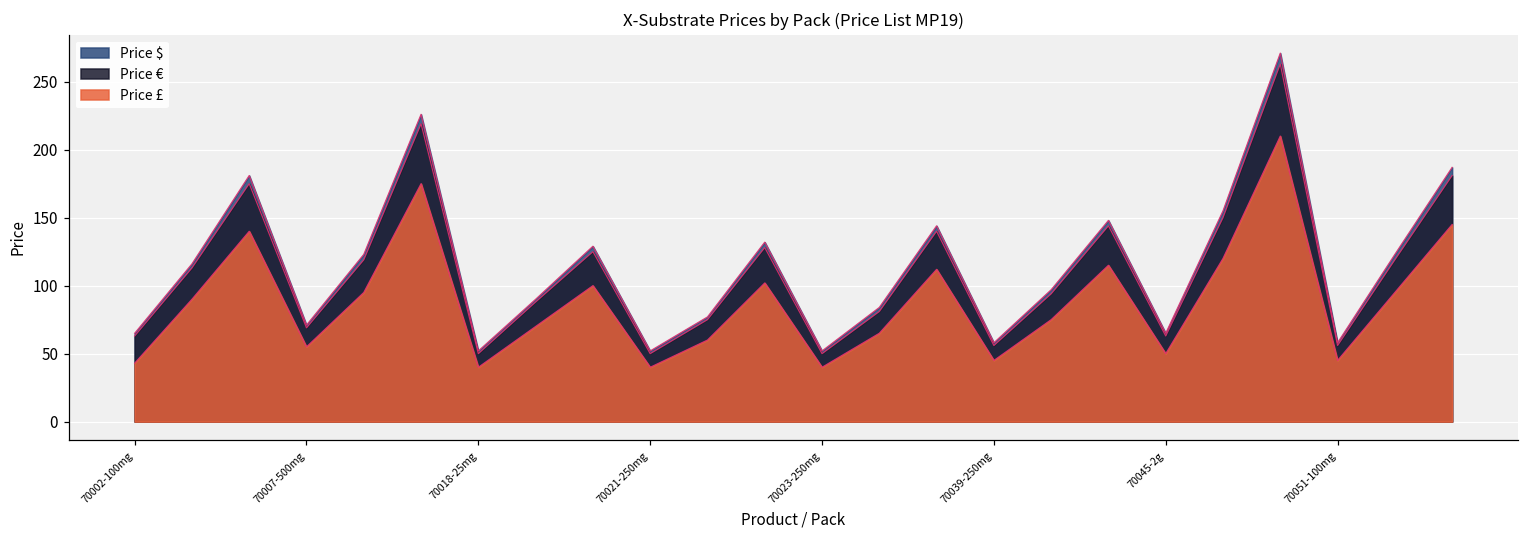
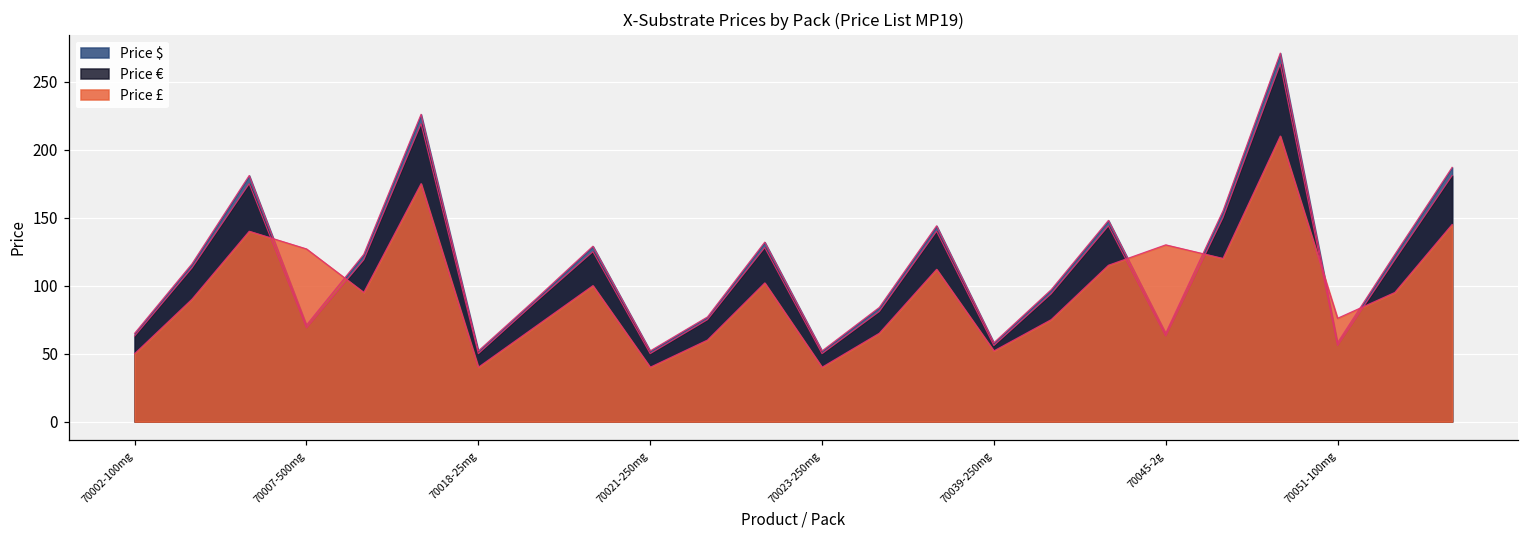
Price £, 70002-100mg: 43 -> 50
Price £, 70007-500mg: 55 -> 127
Price £, 70039-250mg: 45 -> 52
Price £, 70045-2g: 50 -> 130
Price £, 70051-100mg: 45 -> 76
